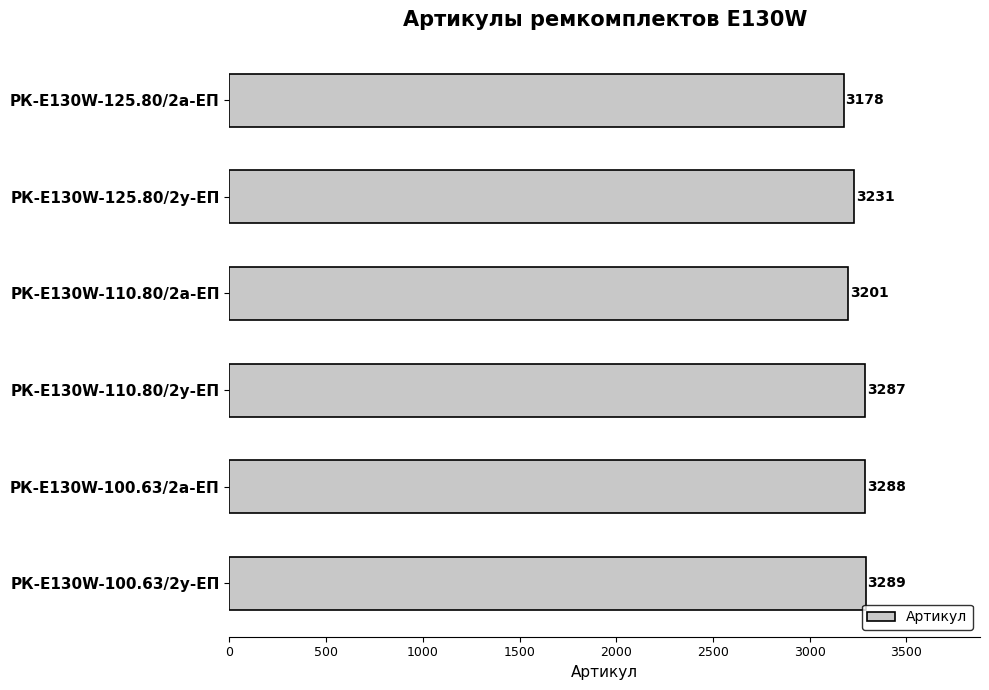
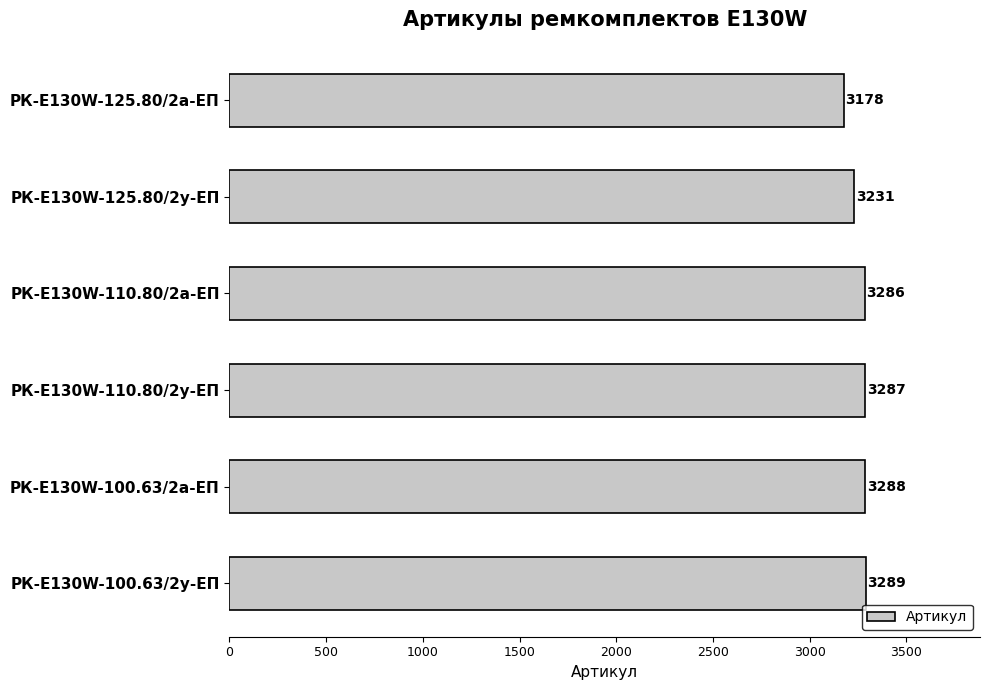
РК-E130W-110.80/2а-ЕП: 3201 -> 3286
